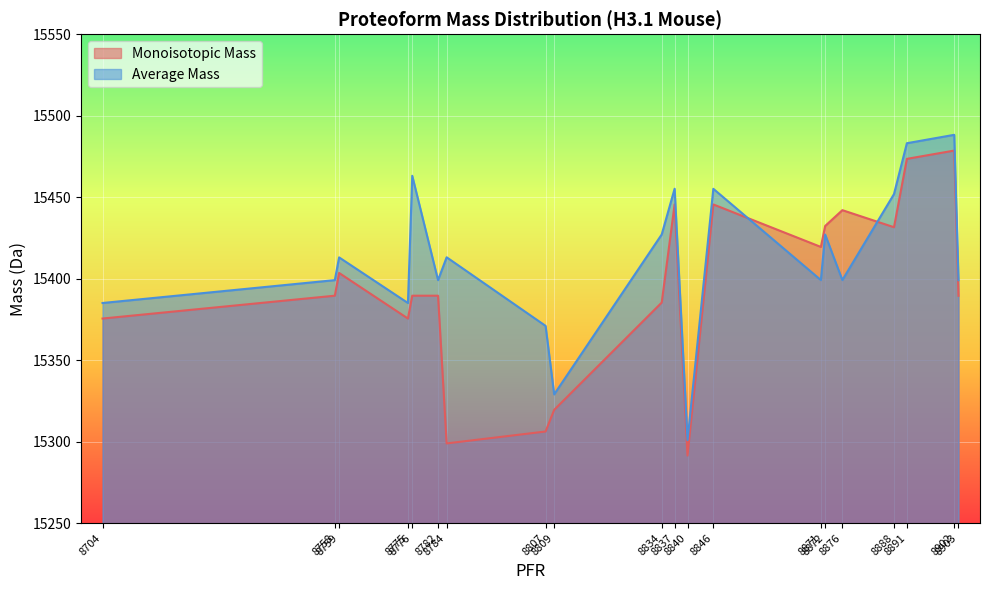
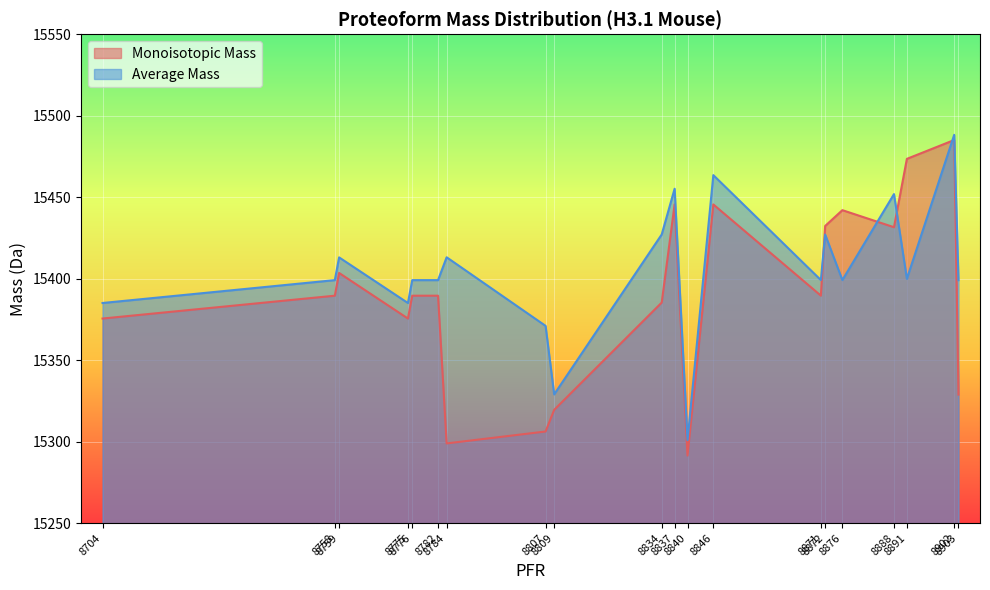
Average Mass, 8776: 15463 -> 15399
Average Mass, 8846: 15455 -> 15464
Monoisotopic Mass, 8871: 15419 -> 15390
Average Mass, 8891: 15483 -> 15400
Monoisotopic Mass, 8902: 15479 -> 15485
Monoisotopic Mass, 8903: 15390 -> 15329
